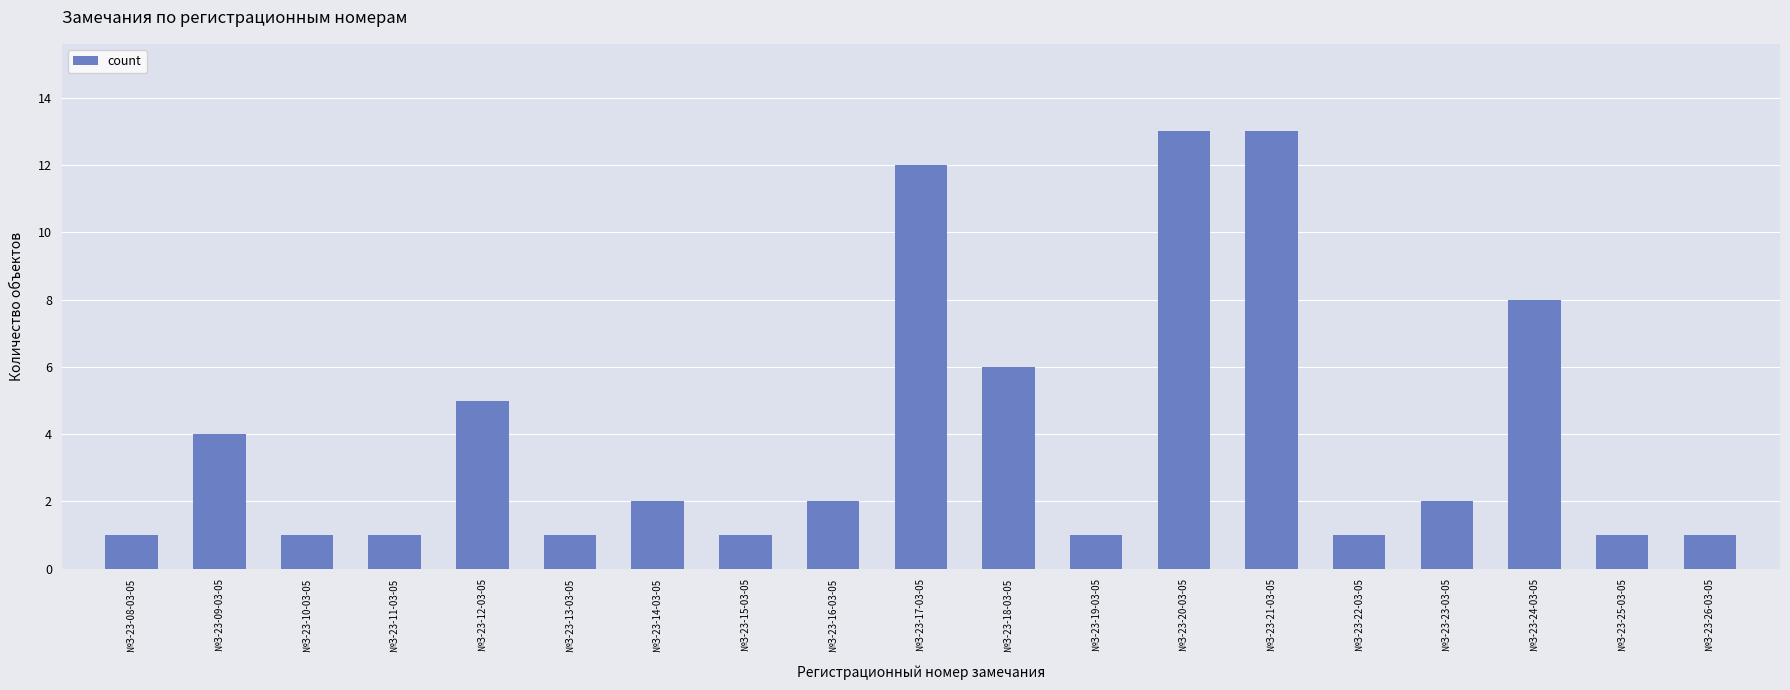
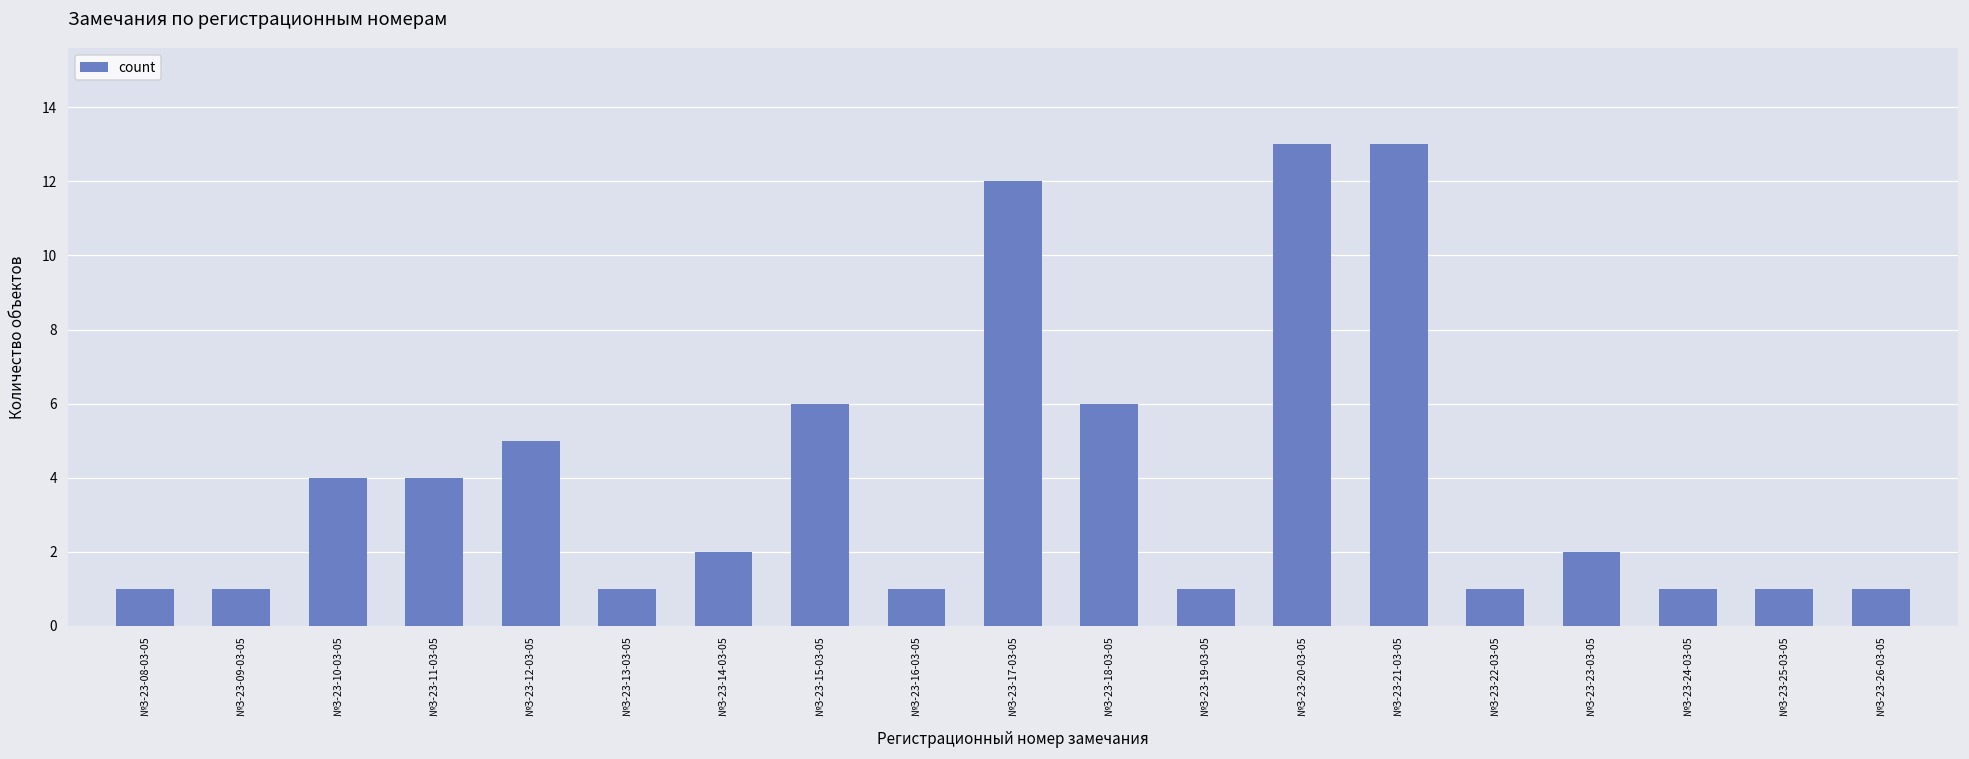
№З-23-09-03-05: 4 -> 1
№З-23-10-03-05: 1 -> 4
№З-23-11-03-05: 1 -> 4
№З-23-15-03-05: 1 -> 6
№З-23-16-03-05: 2 -> 1
№З-23-24-03-05: 8 -> 1
